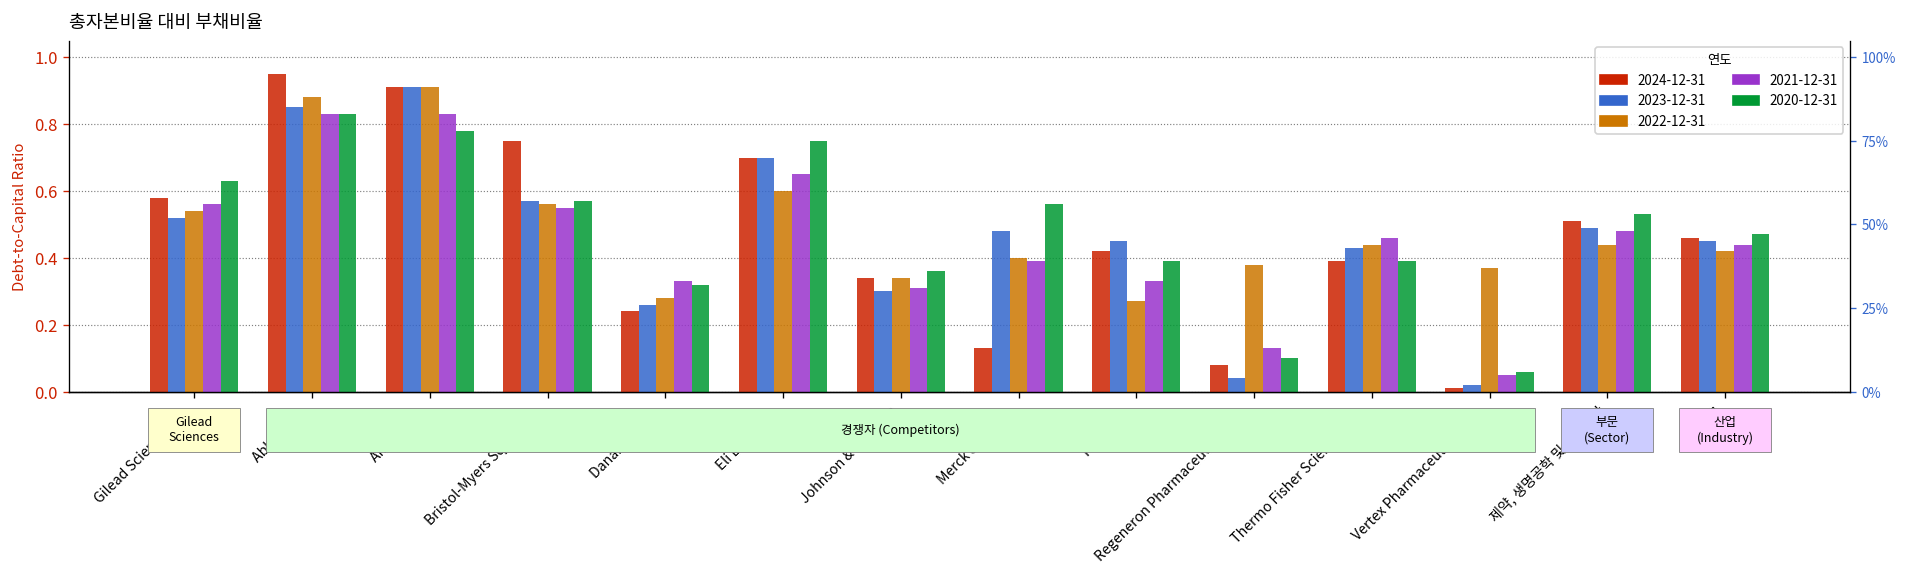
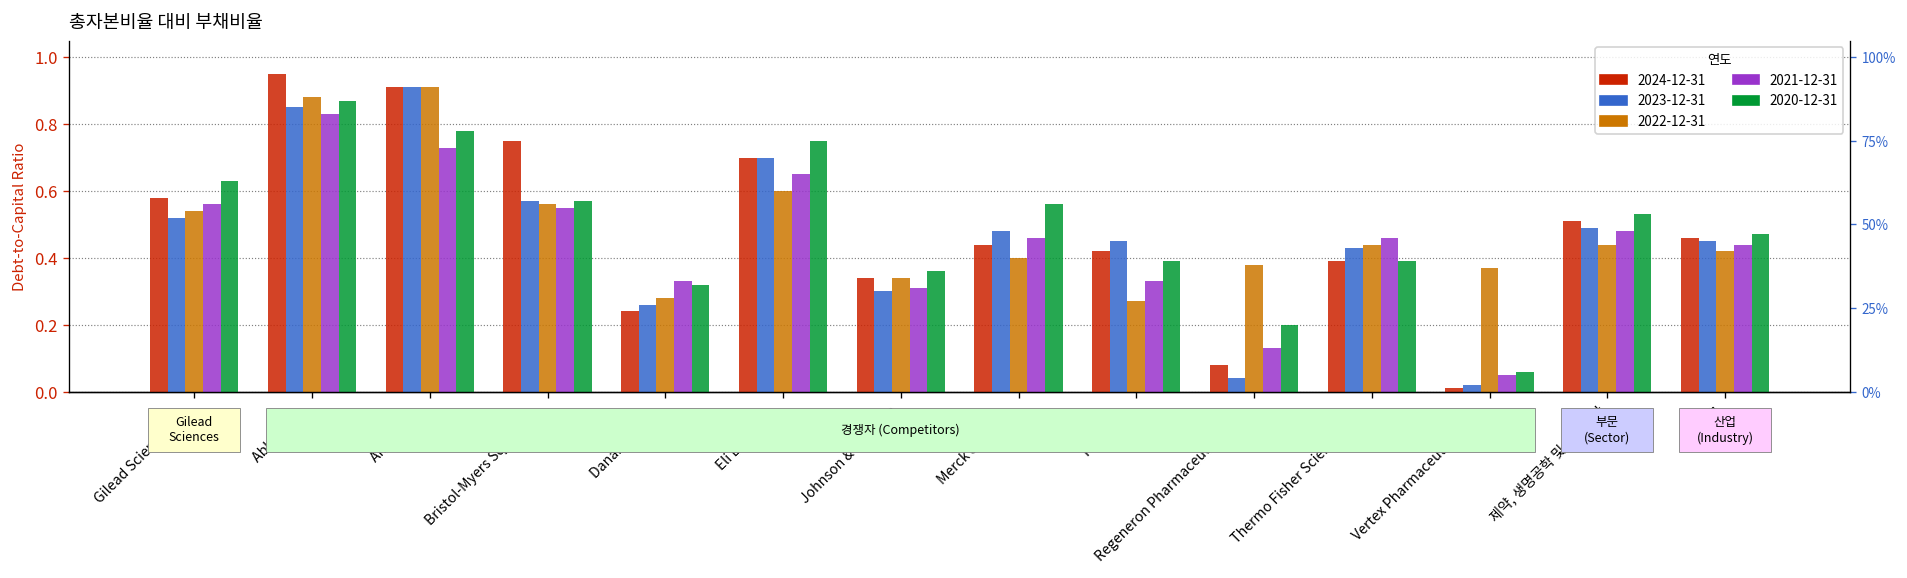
2020-12-31, AbbVie Inc.: 0.83 -> 0.87
2021-12-31, Amgen Inc.: 0.83 -> 0.73
2024-12-31, Merck & Co. Inc.: 0.13 -> 0.44
2021-12-31, Merck & Co. Inc.: 0.39 -> 0.46
2020-12-31, Regeneron Pharmaceuticals Inc.: 0.1 -> 0.2
